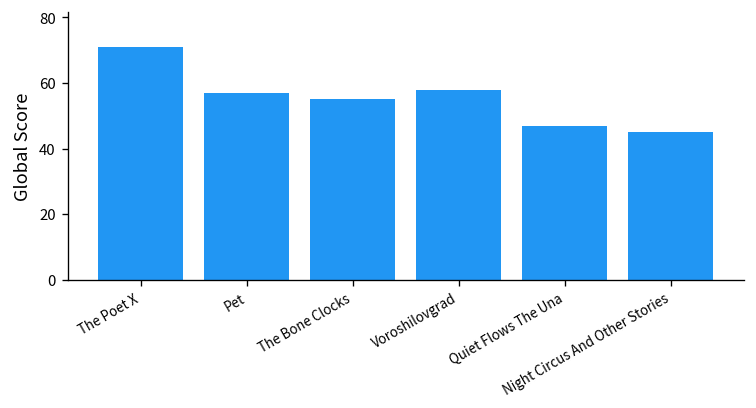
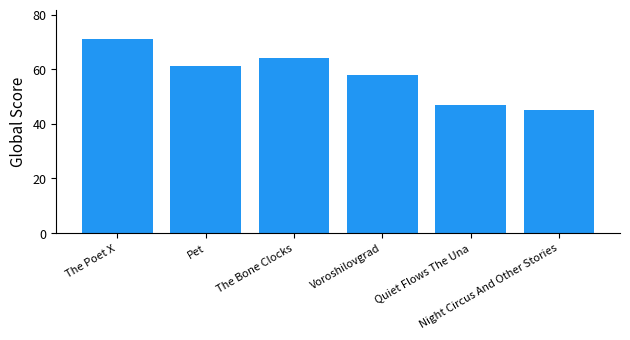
Pet: 57 -> 61
The Bone Clocks: 55 -> 64
